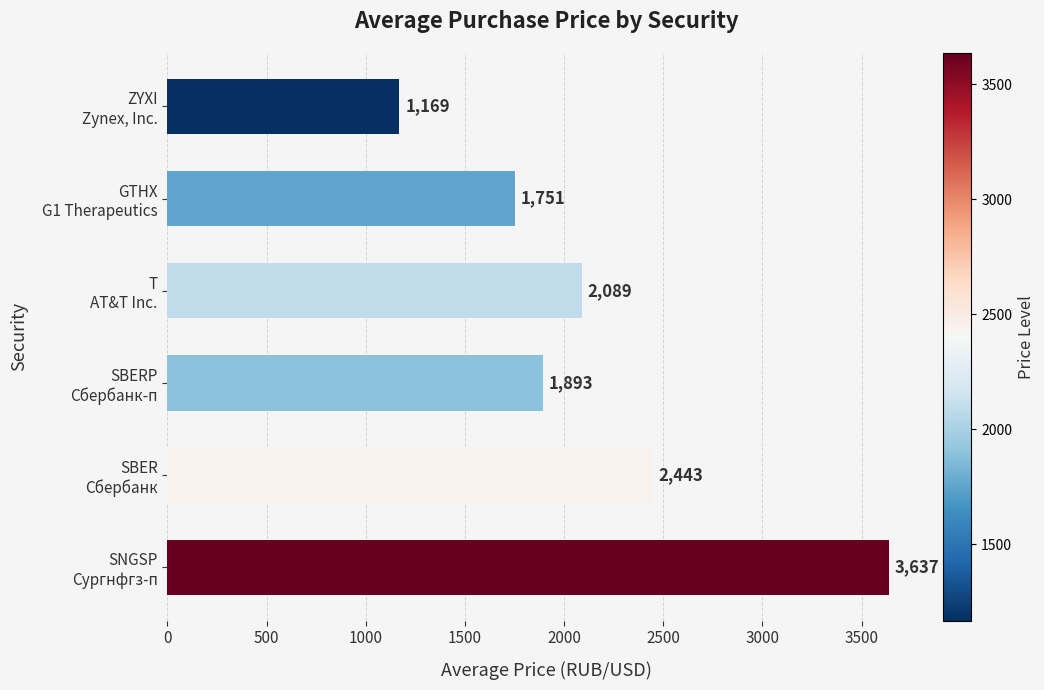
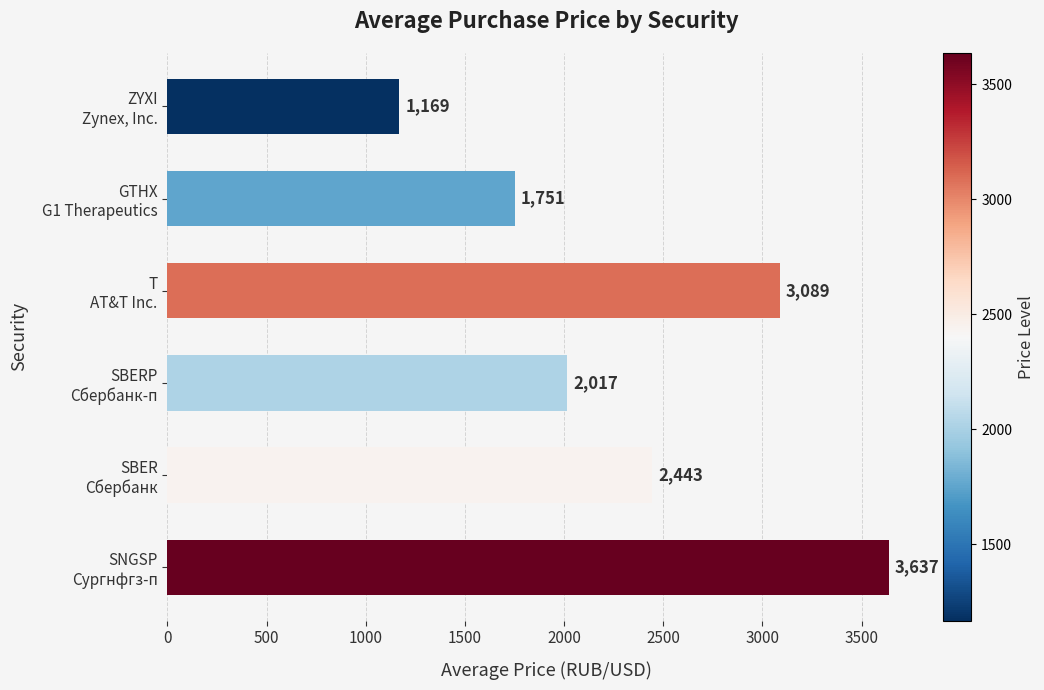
T AT&T Inc.: 2,089 -> 3,089
SBERP Сбербанк-п: 1,893 -> 2,017
